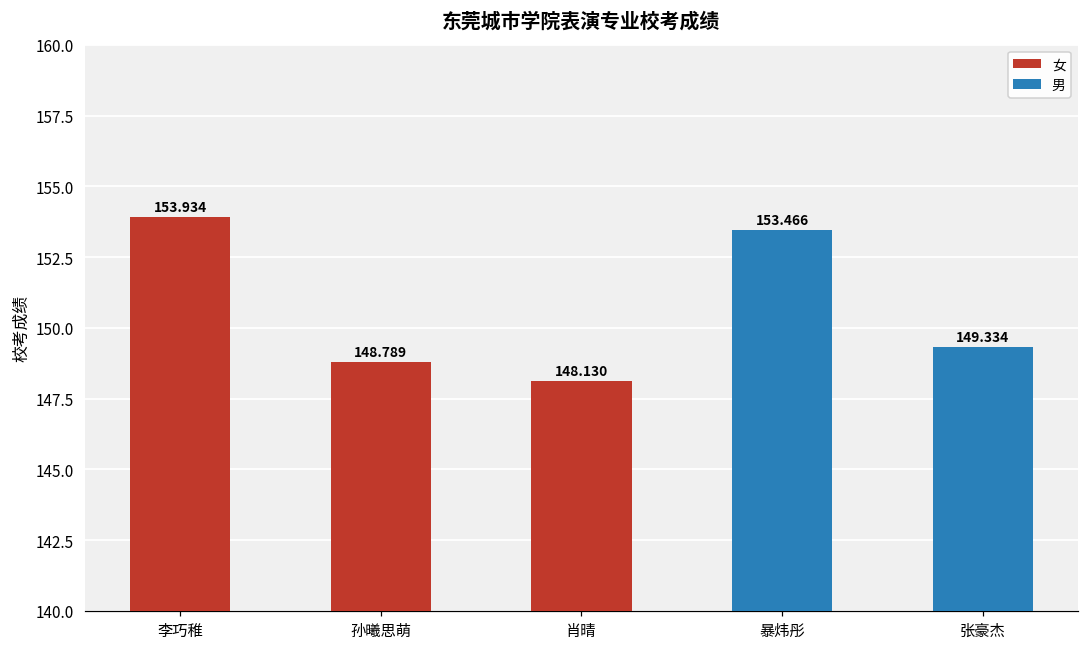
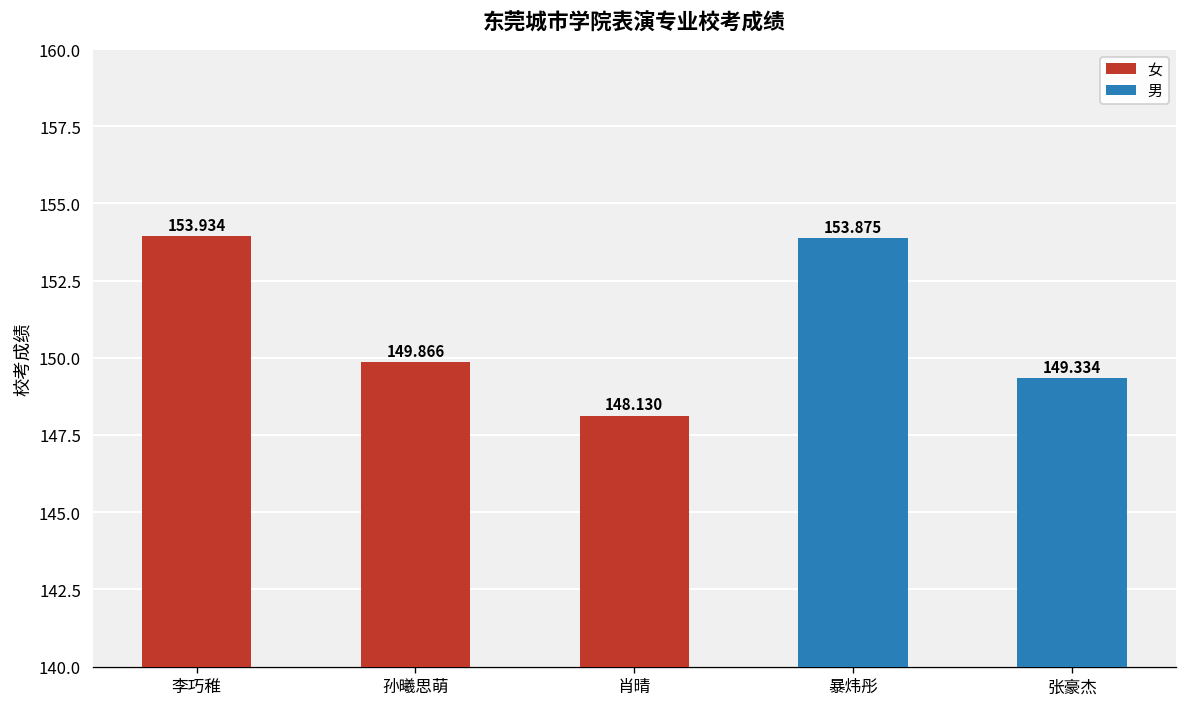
孙曦思萌: 148.789 -> 149.866
暴炜彤: 153.466 -> 153.875
